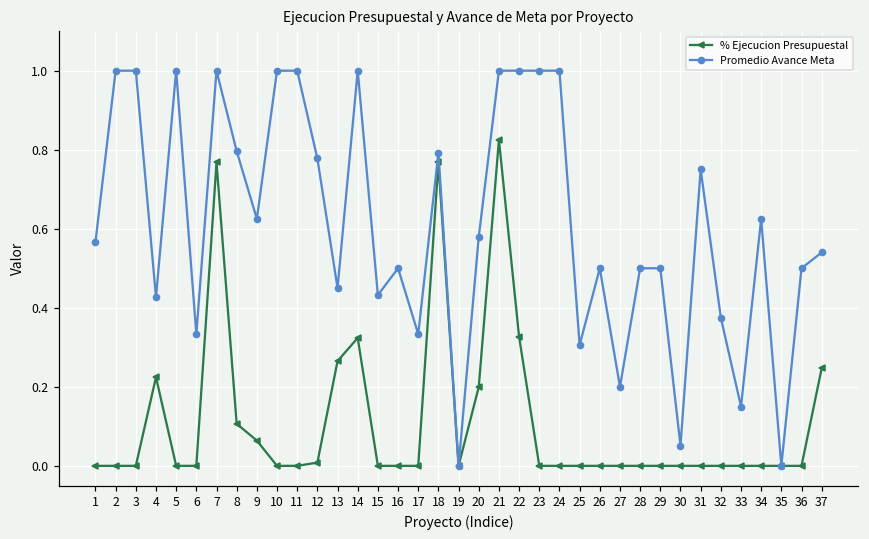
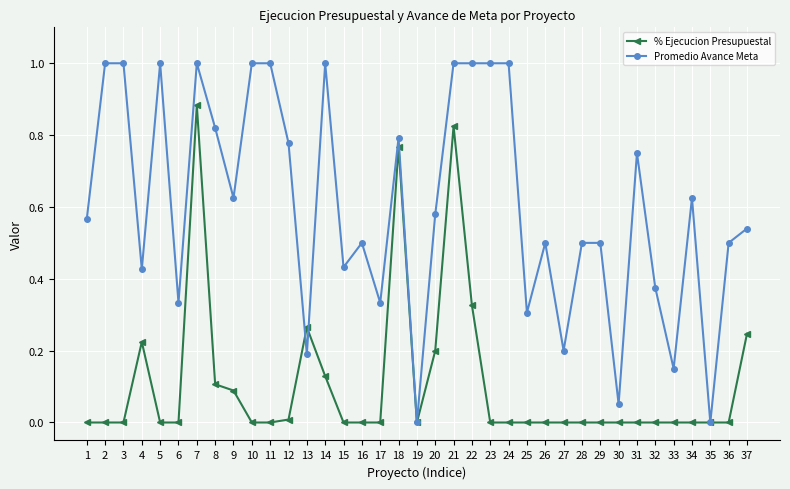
% Ejecucion Presupuestal, 7: 0.77 -> 0.88
Promedio Avance Meta, 8: 0.80 -> 0.82
% Ejecucion Presupuestal, 9: 0.06 -> 0.09
Promedio Avance Meta, 13: 0.45 -> 0.19
% Ejecucion Presupuestal, 14: 0.32 -> 0.13
